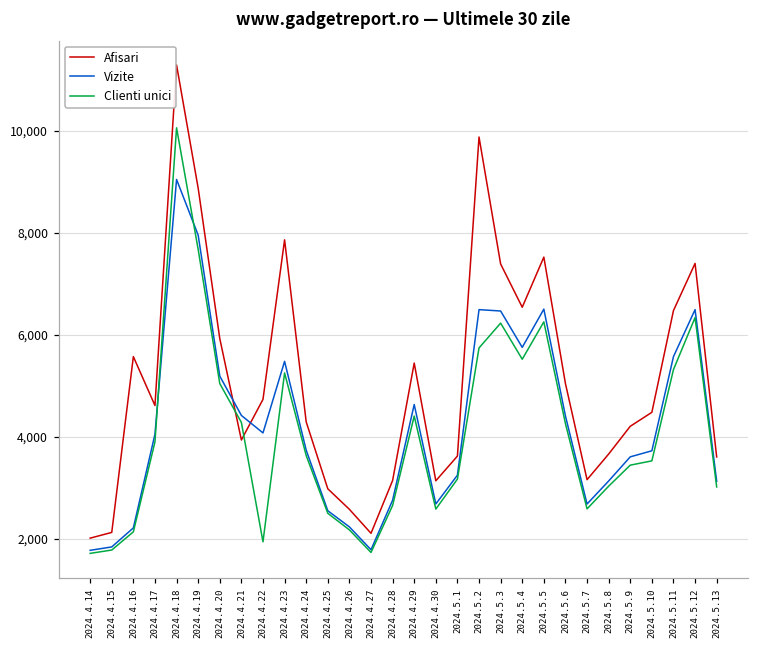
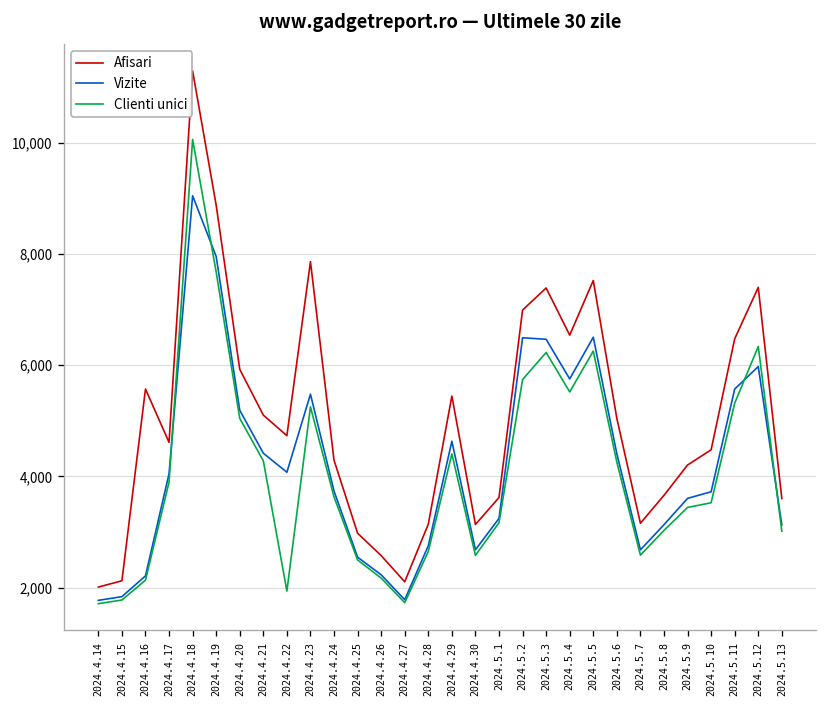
Afisari, 2024.4.21: 3,900 -> 5,100
Afisari, 2024.5.2: 9,900 -> 7,000
Vizite, 2024.5.12: 6,500 -> 6,000
